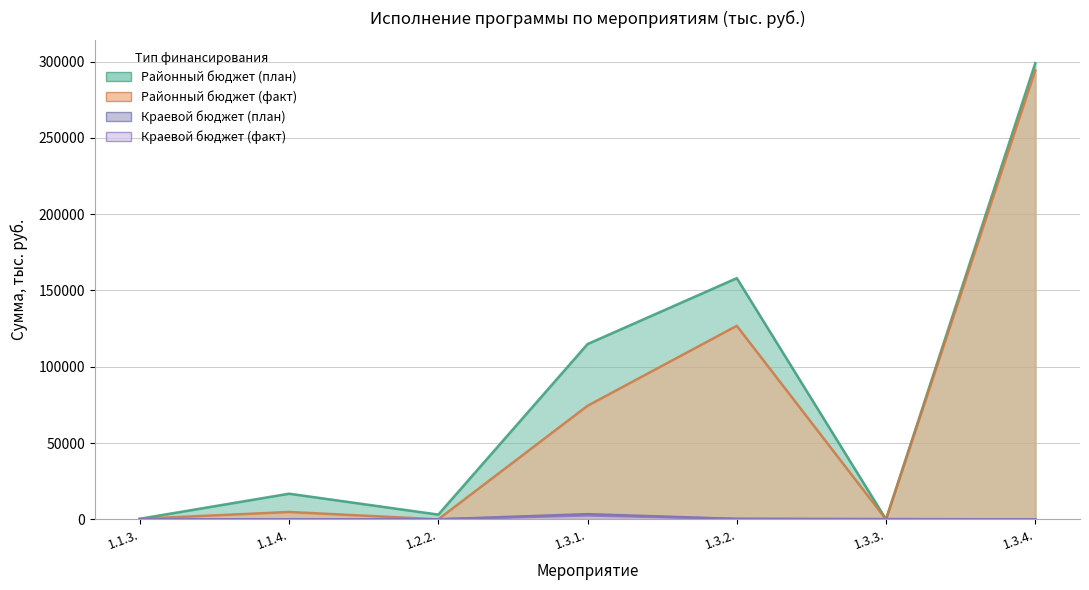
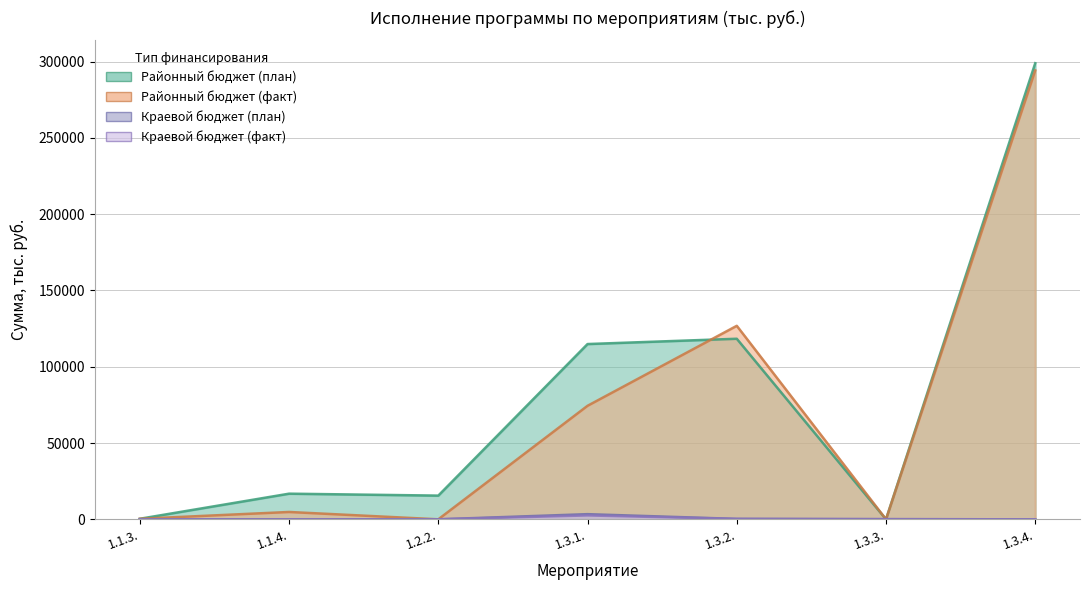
Районный бюджет (план), 1.2.2.: 3000 -> 16000
Районный бюджет (план), 1.3.2.: 158000 -> 118000
